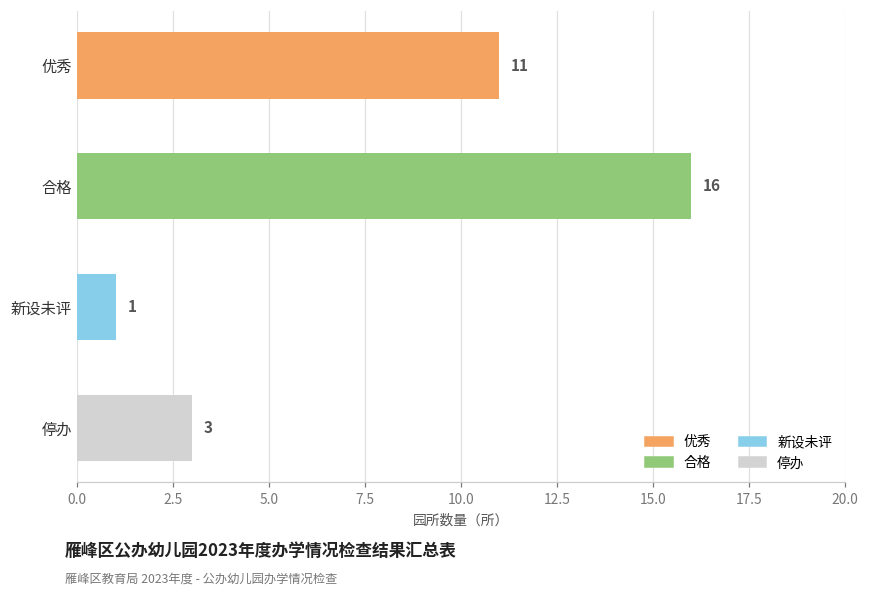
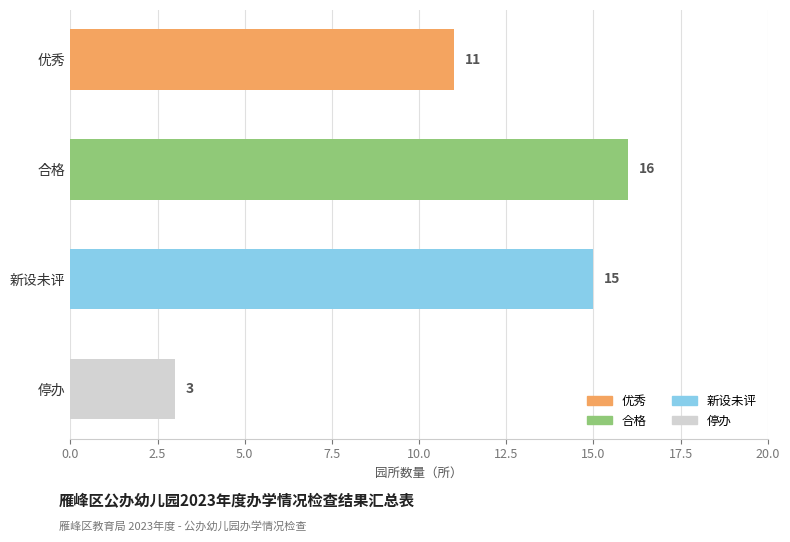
新设未评: 1 -> 15
